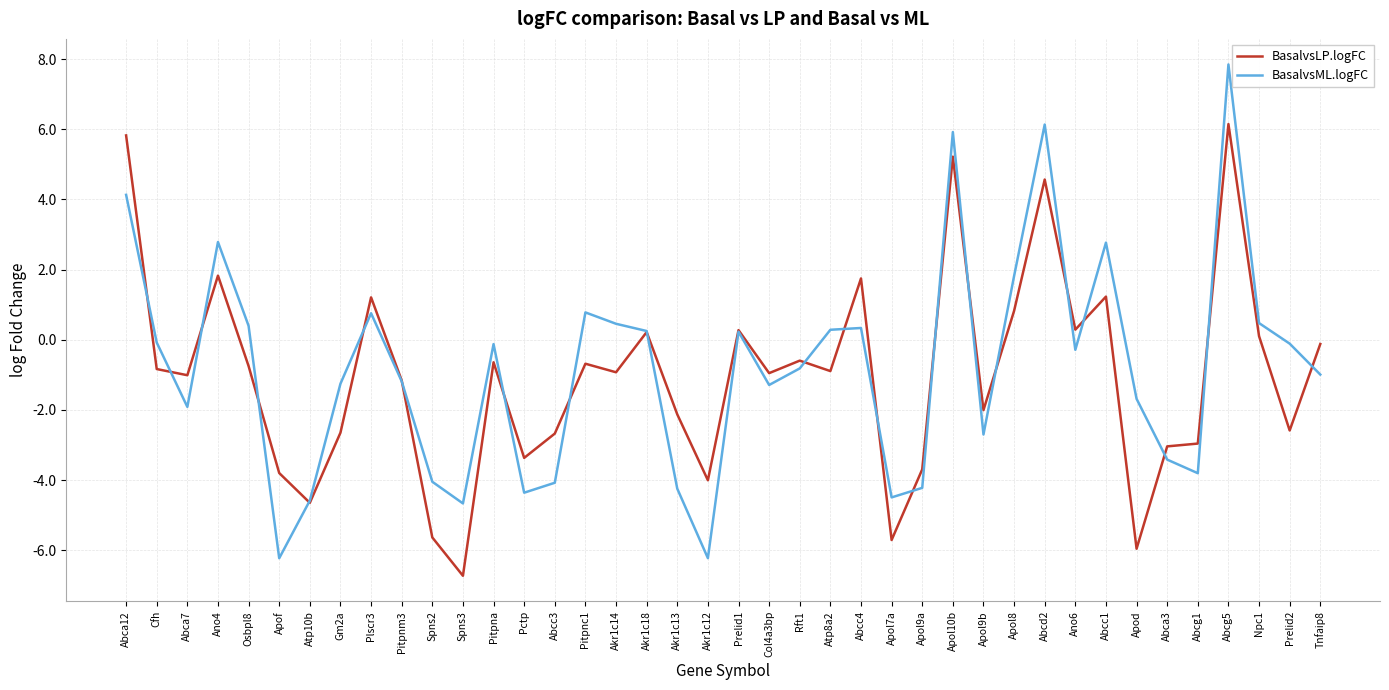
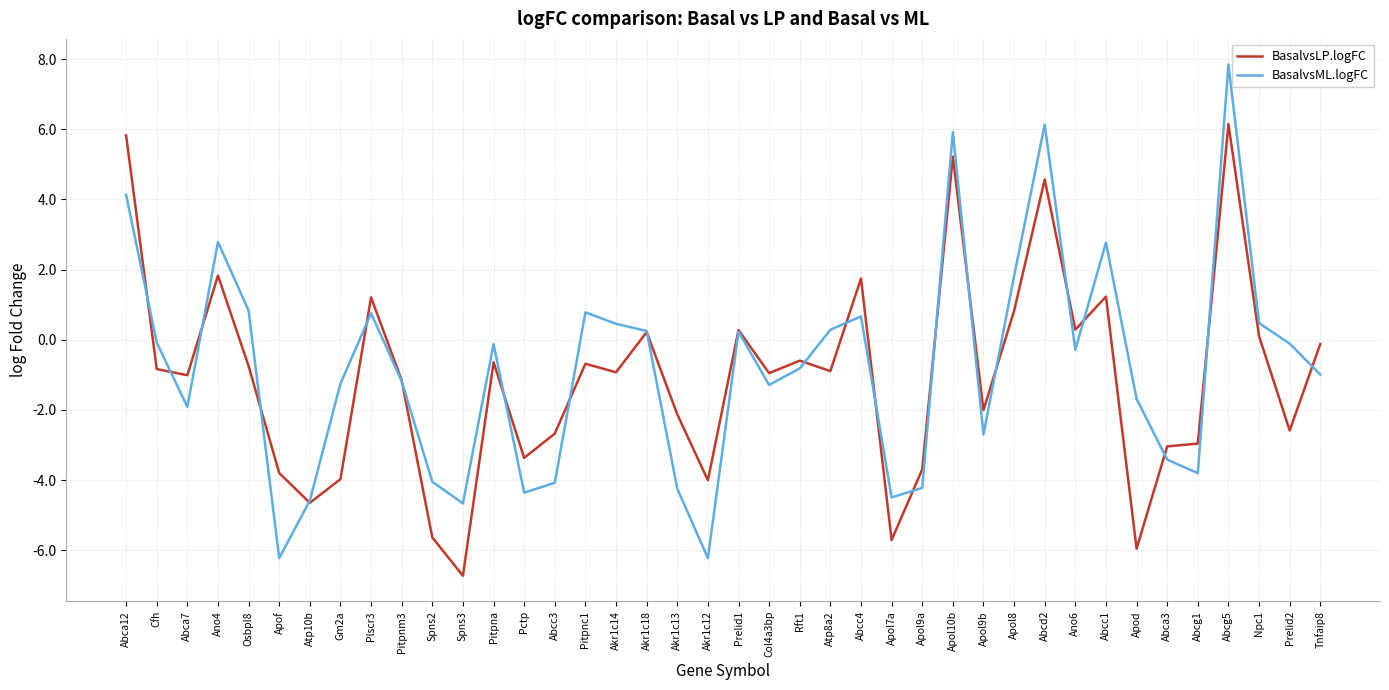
BasalvsML.logFC, Osbpl8: 0.4 -> 0.8
BasalvsLP.logFC, Gm2a: -2.6 -> -4.0
BasalvsML.logFC, Abcc4: 0.3 -> 0.7
